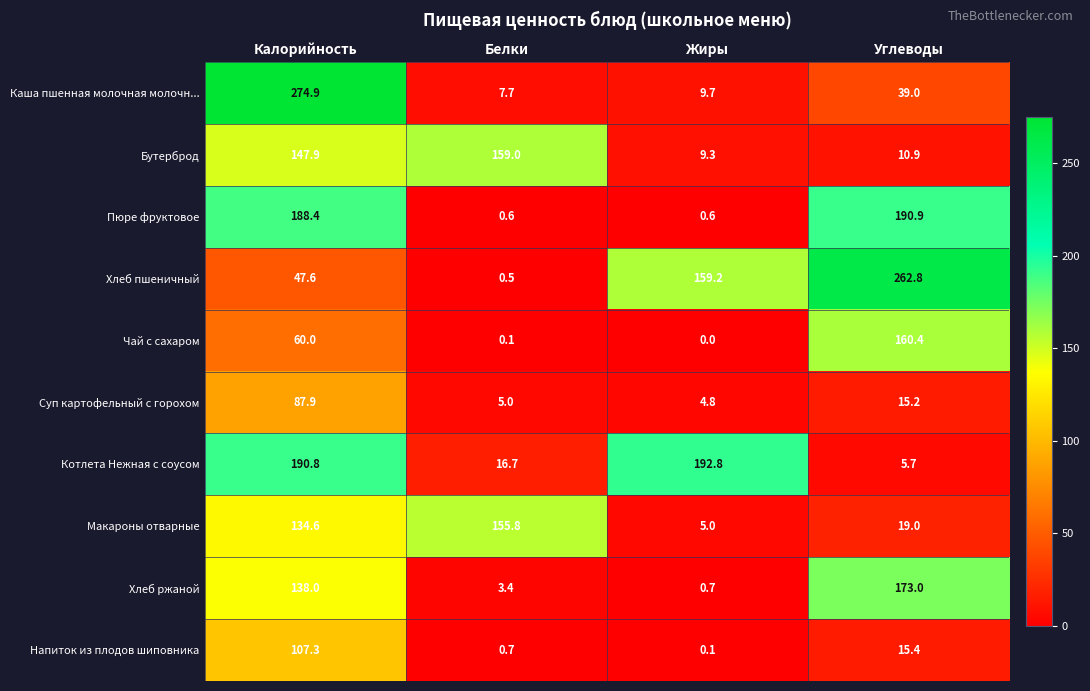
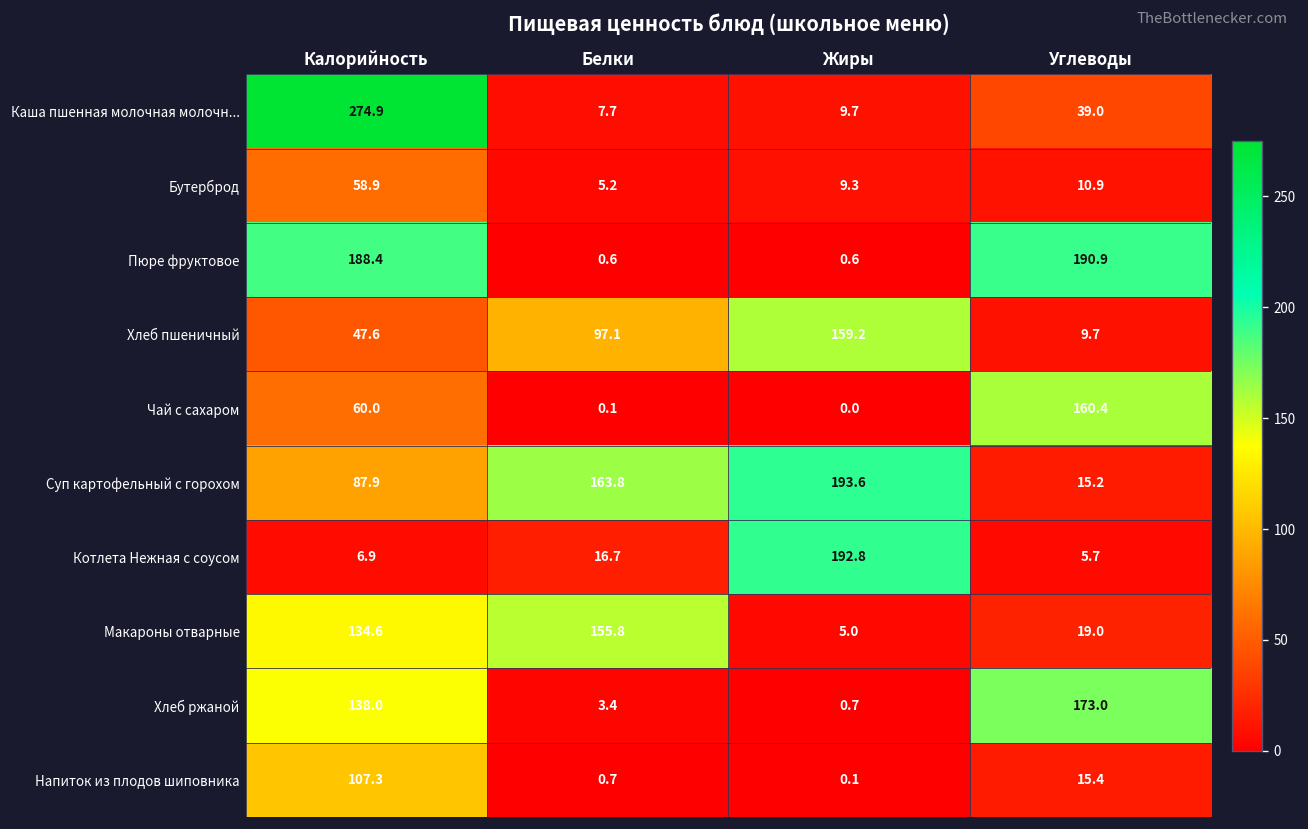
Бутерброд, Калорийность: 147.9 -> 58.9
Бутерброд, Белки: 159.0 -> 5.2
Хлеб пшеничный, Белки: 0.5 -> 97.1
Хлеб пшеничный, Углеводы: 262.8 -> 9.7
Суп картофельный с горохом, Белки: 5.0 -> 163.8
Суп картофельный с горохом, Жиры: 4.8 -> 193.6
Котлета Нежная с соусом, Калорийность: 190.8 -> 6.9
